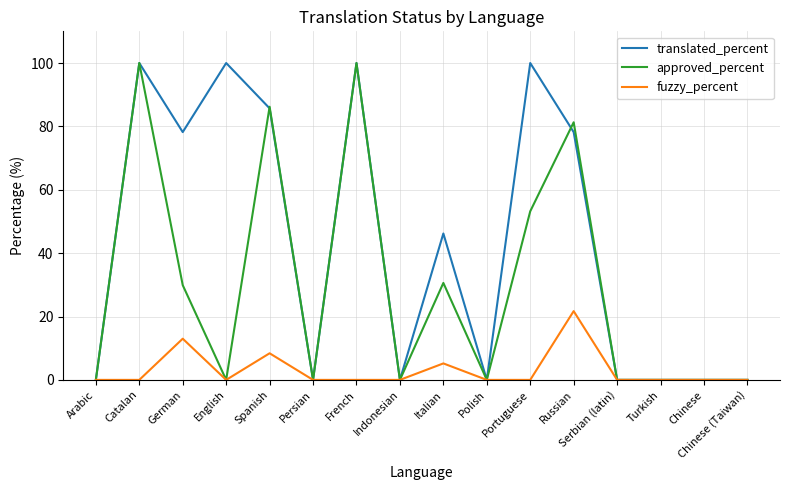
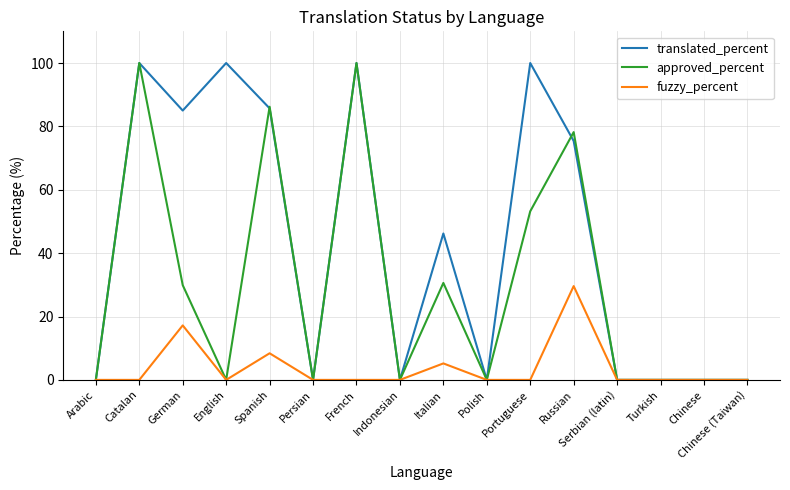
translated_percent, German: 78 -> 85
fuzzy_percent, German: 13 -> 17
translated_percent, Russian: 78 -> 75
approved_percent, Russian: 81 -> 78
fuzzy_percent, Russian: 22 -> 30
